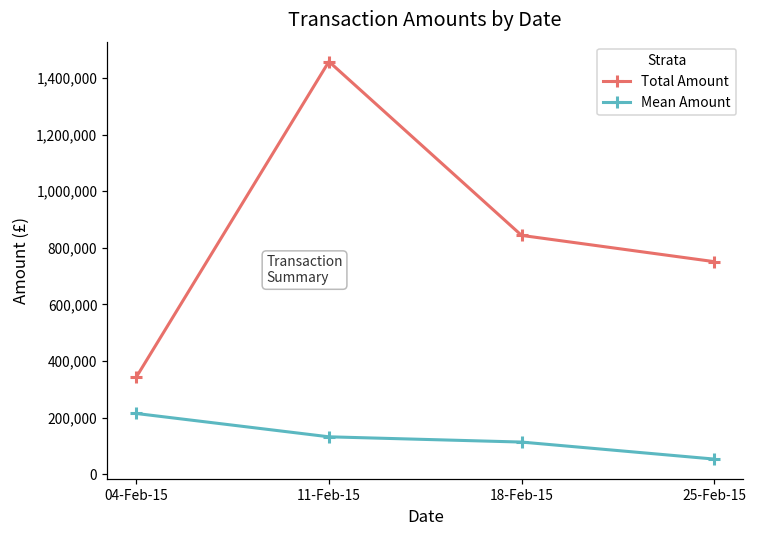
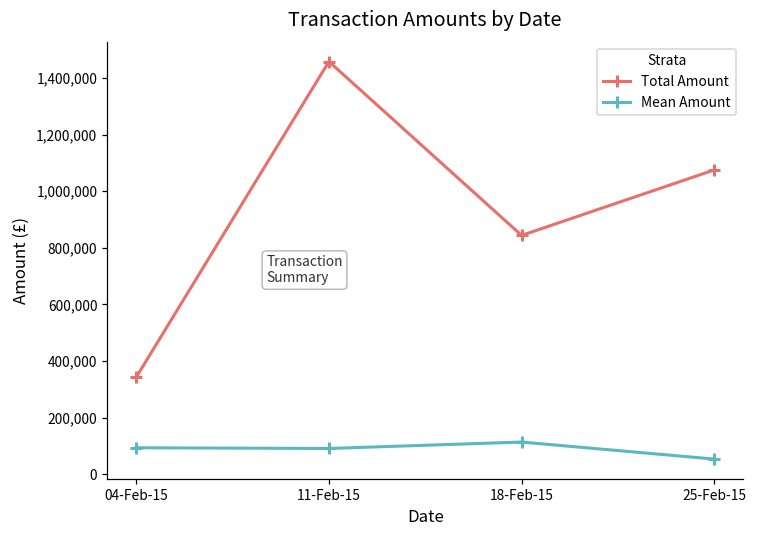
Mean Amount, 04-Feb-15: 210,000 -> 90,000
Mean Amount, 11-Feb-15: 130,000 -> 90,000
Total Amount, 25-Feb-15: 750,000 -> 1,070,000
